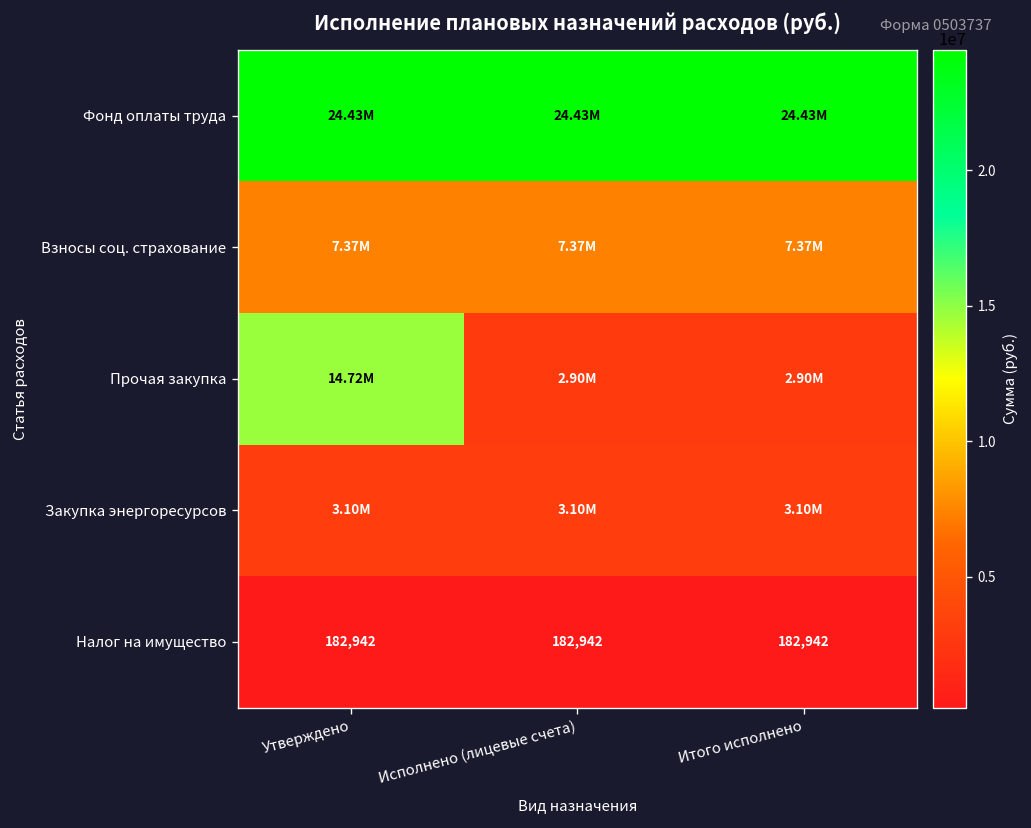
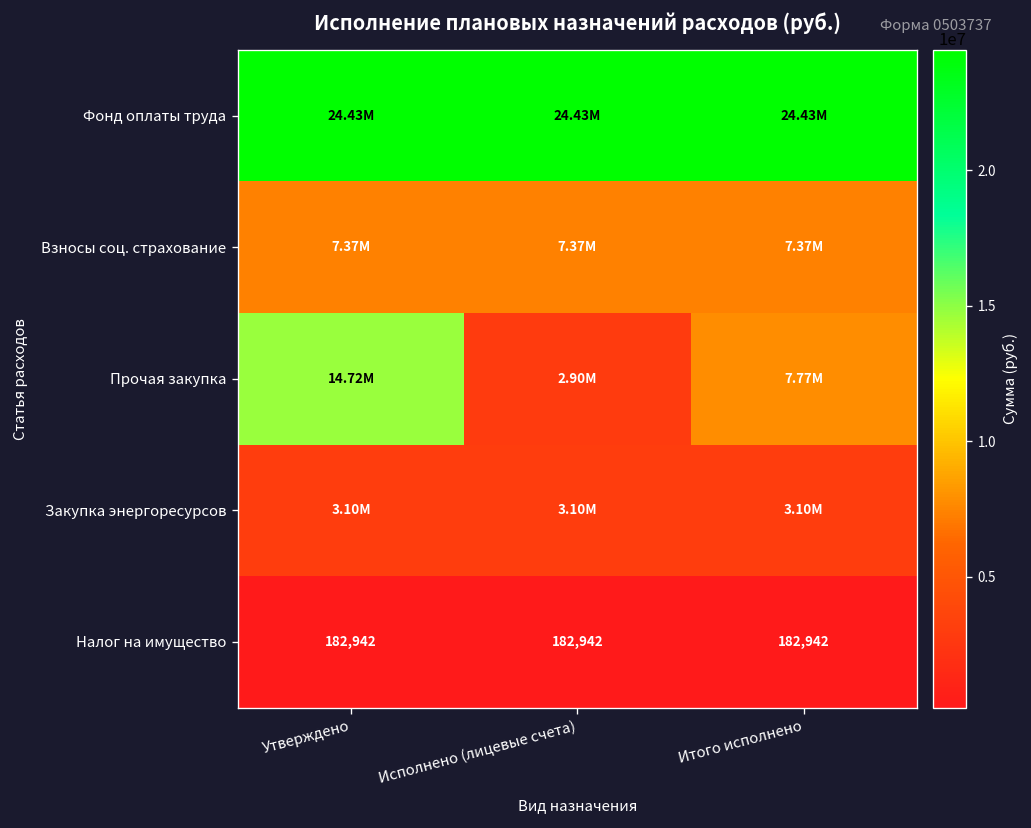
Прочая закупка, Итого исполнено: 2.90M -> 7.77M
